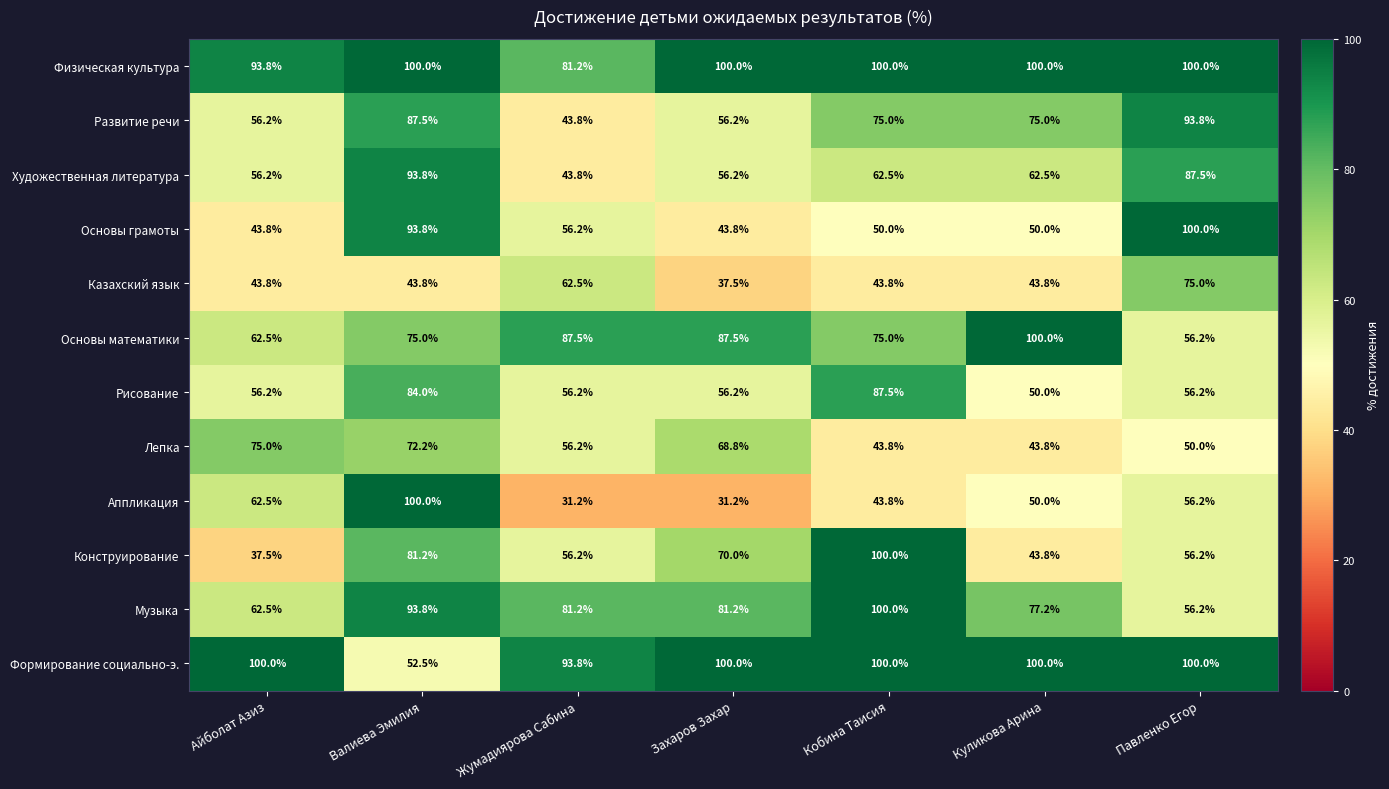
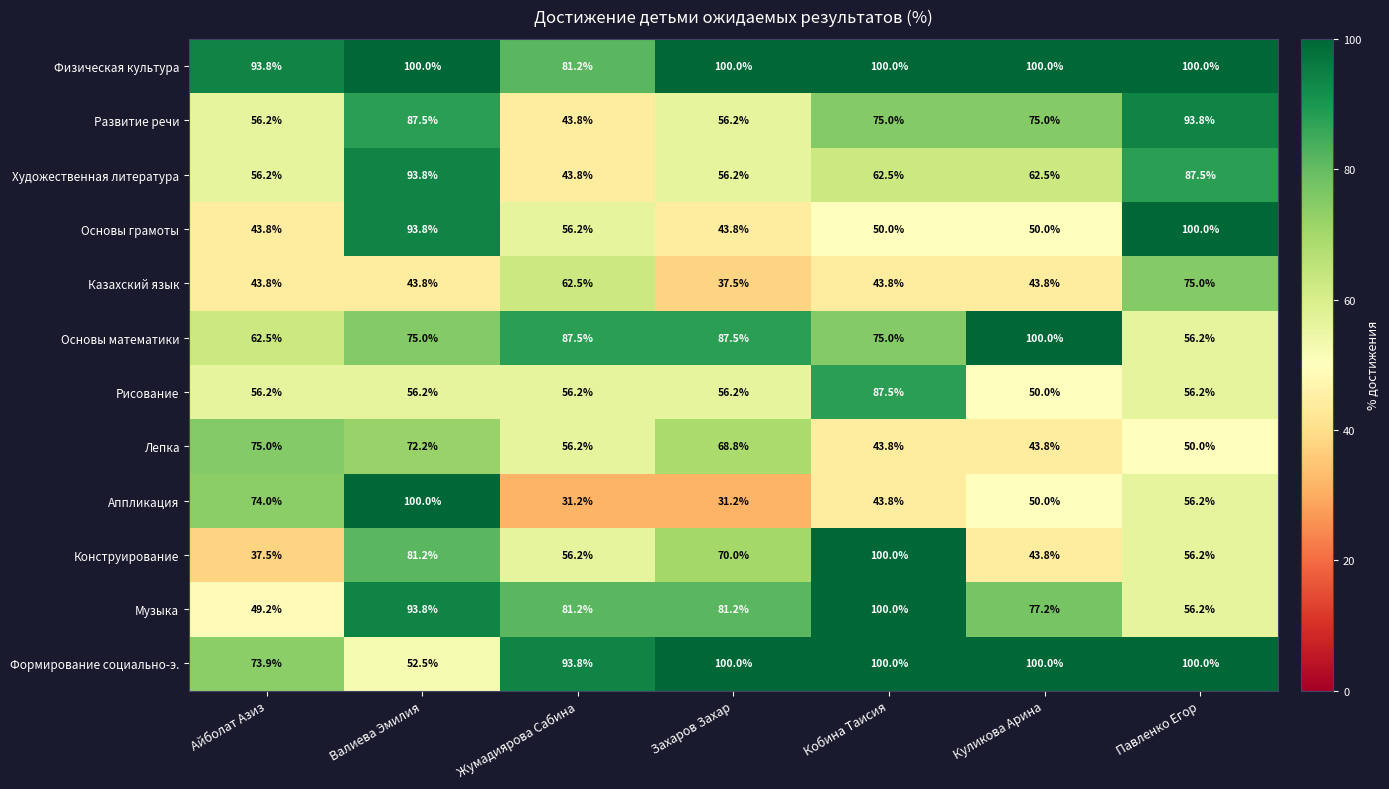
Рисование, Валиева Эмилия: 84.0% -> 56.2%
Аппликация, Айболат Азиз: 62.5% -> 74.0%
Музыка, Айболат Азиз: 62.5% -> 49.2%
Формирование социально-э., Айболат Азиз: 100.0% -> 73.9%
